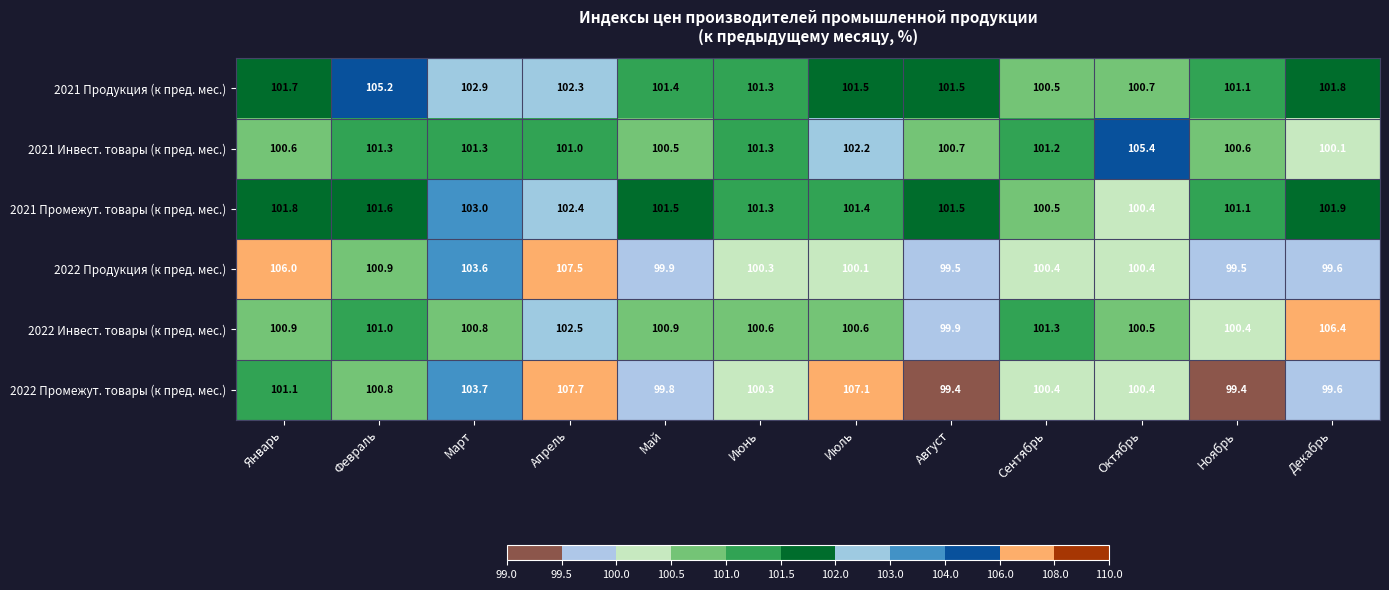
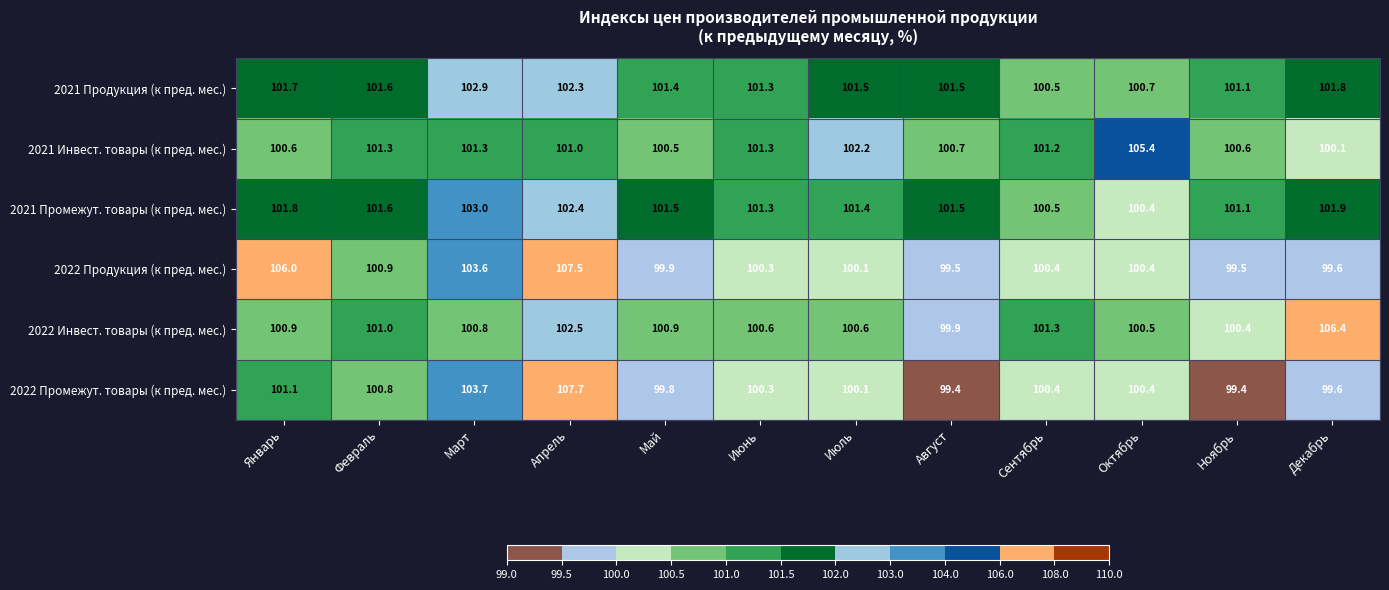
2021 Продукция (к пред. мес.), Февраль: 105.2 -> 101.6
2022 Промежут. товары (к пред. мес.), Июль: 107.1 -> 100.1
